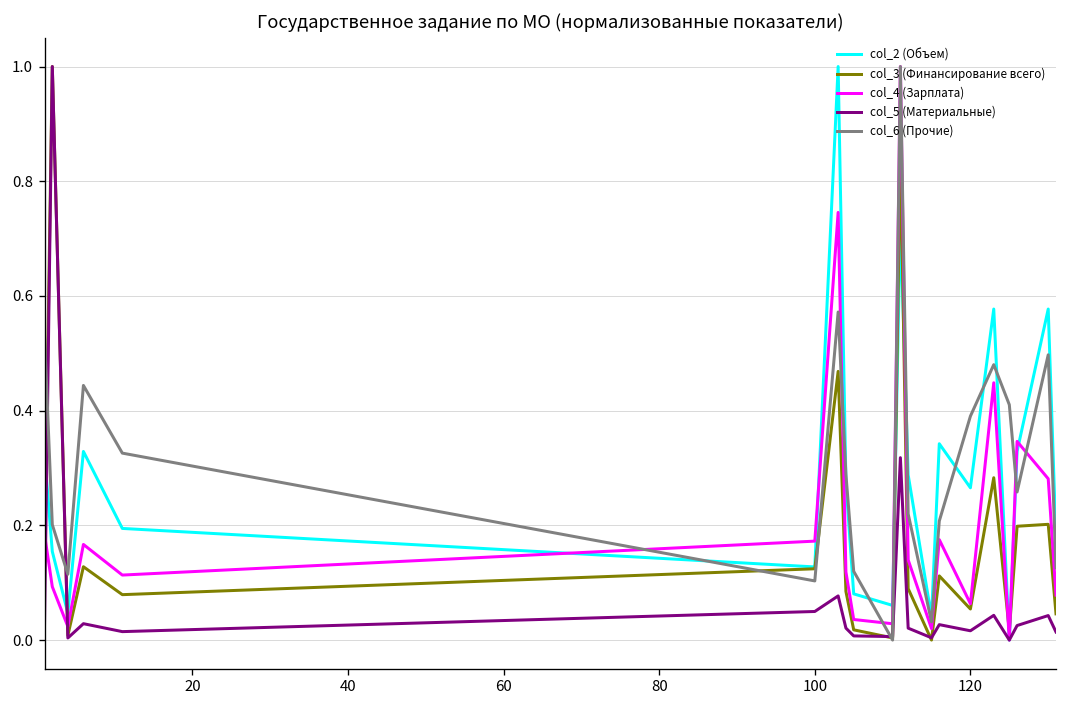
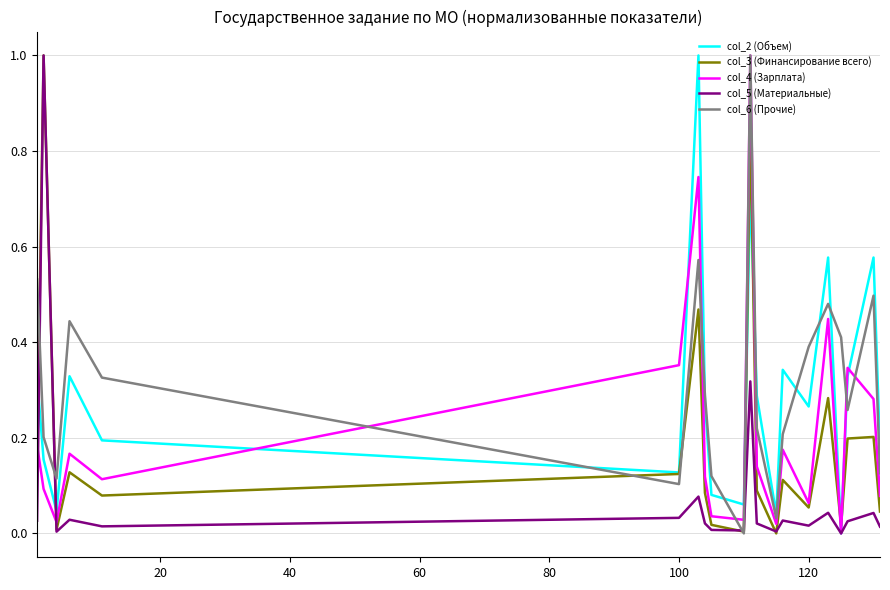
col_4 (Зарплата), 100: 0.17 -> 0.35
col_5 (Материальные), 100: 0.05 -> 0.03
